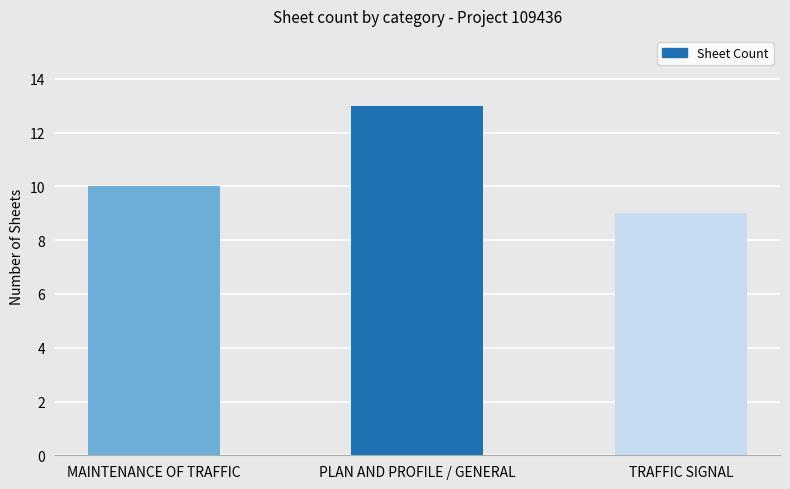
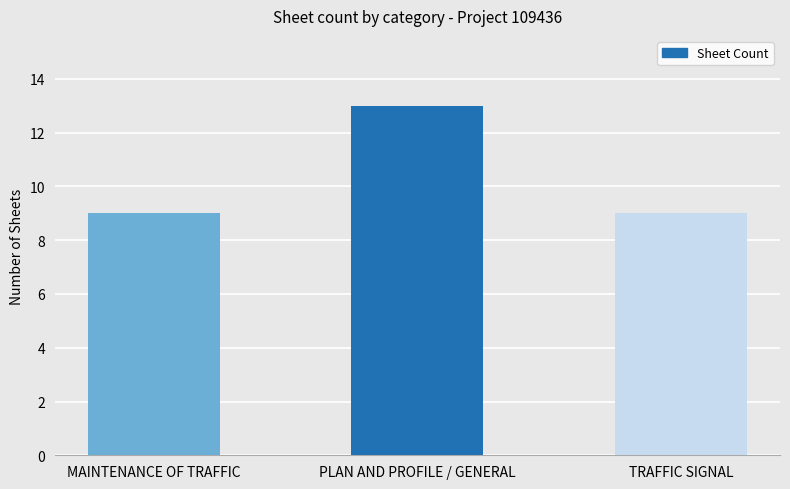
MAINTENANCE OF TRAFFIC: 10 -> 9
